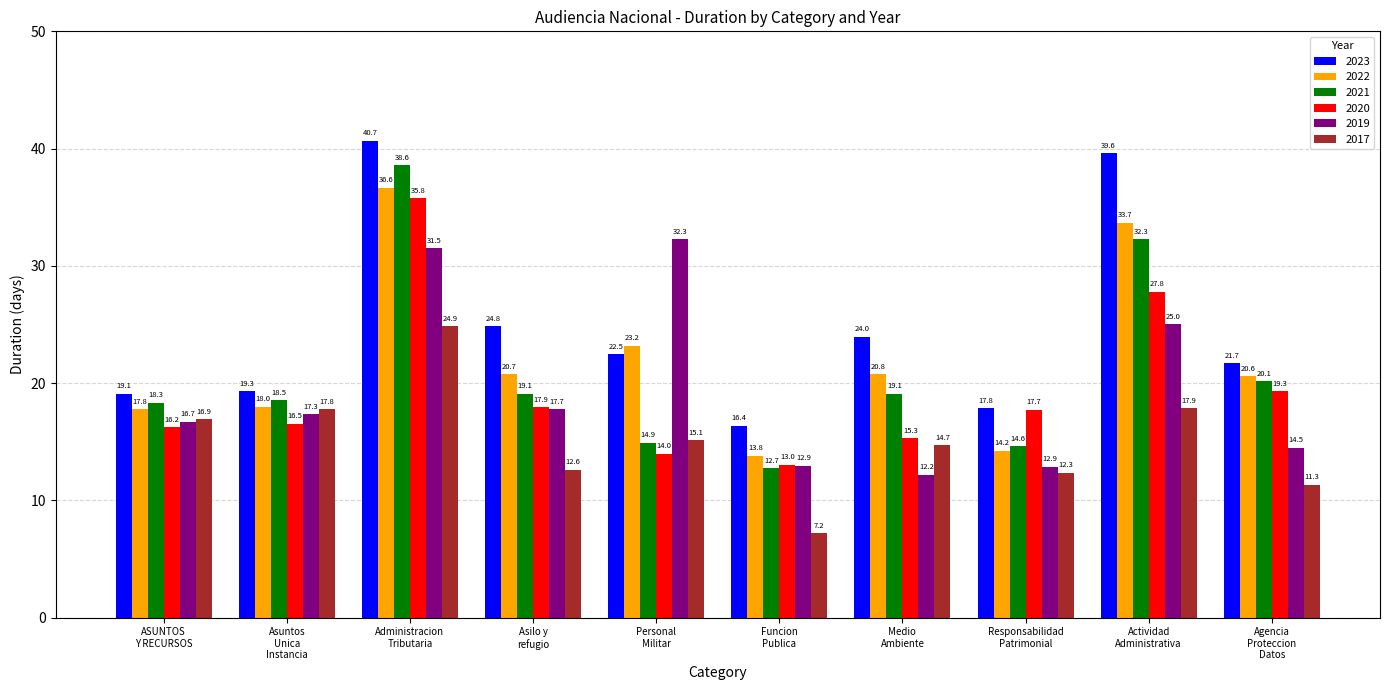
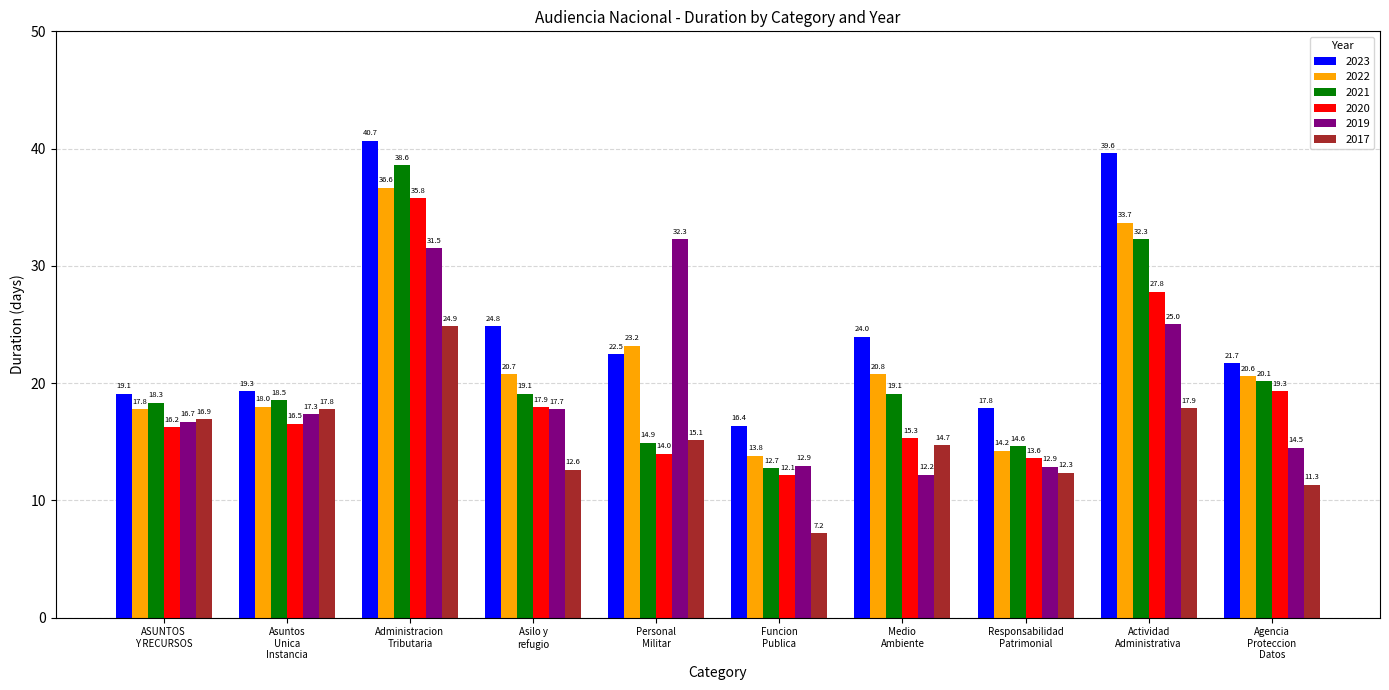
2020, Funcion Publica: 13.0 -> 12.1
2020, Responsabilidad Patrimonial: 17.7 -> 13.6
